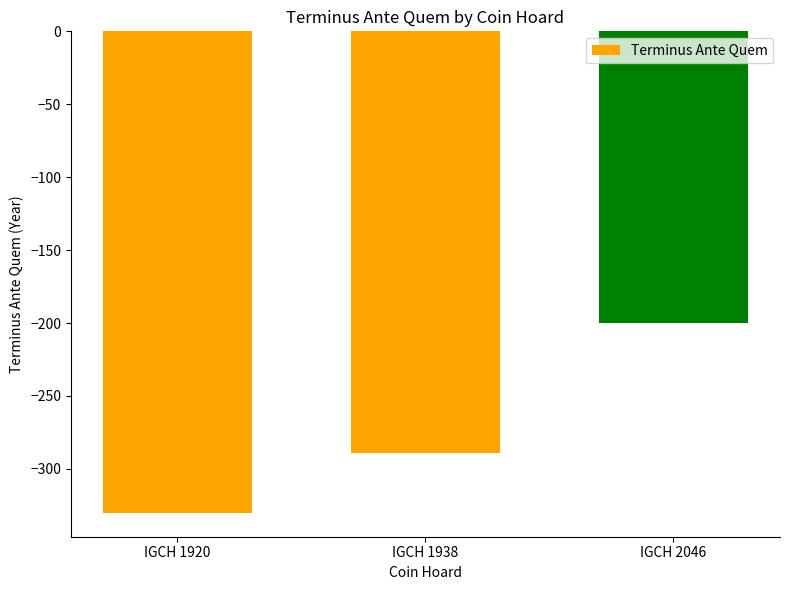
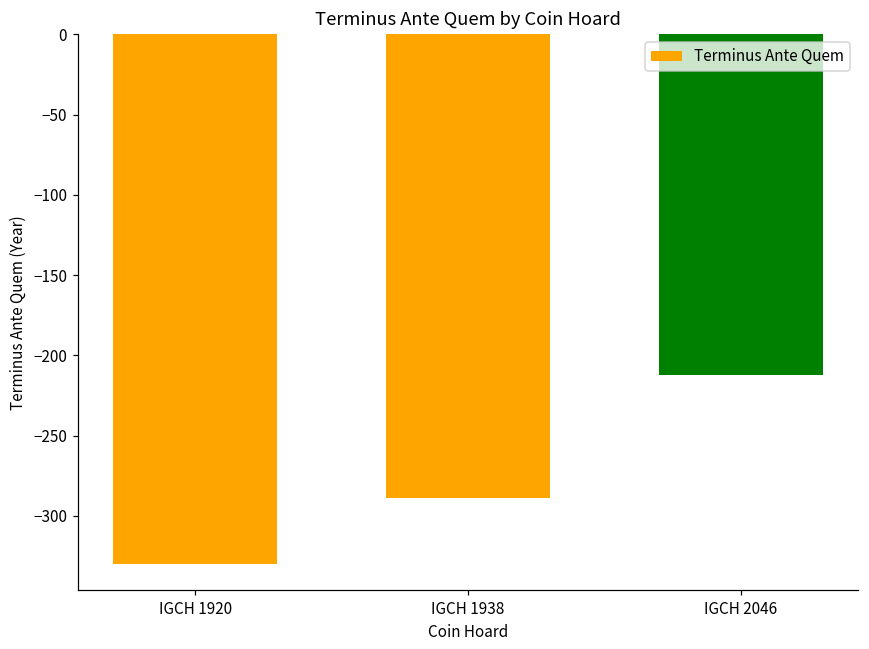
IGCH 2046: -200 -> -212
